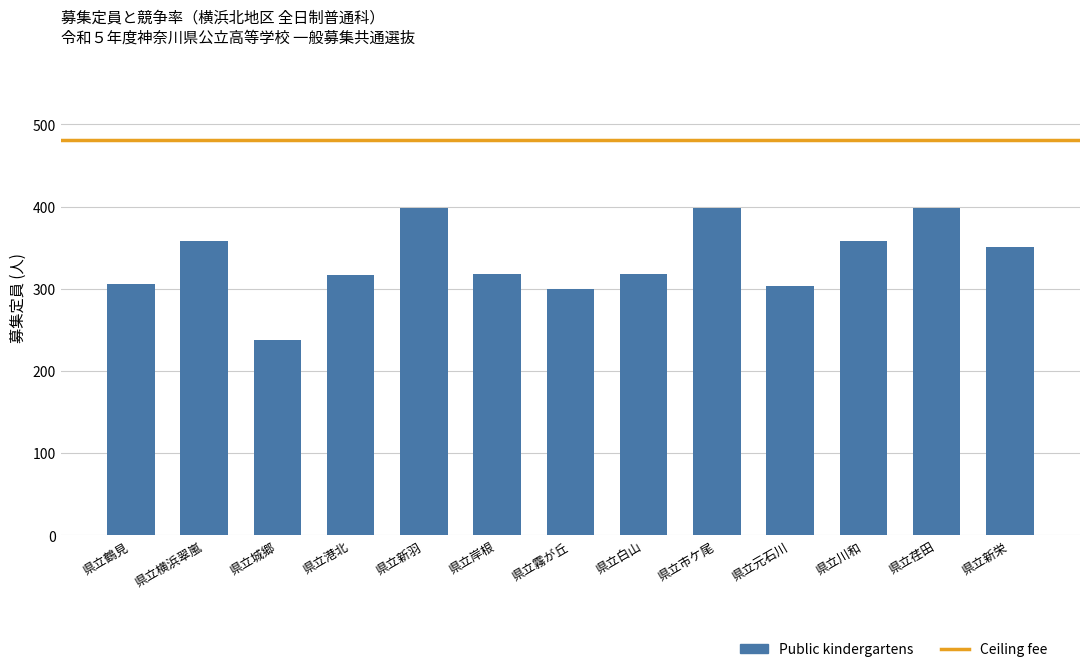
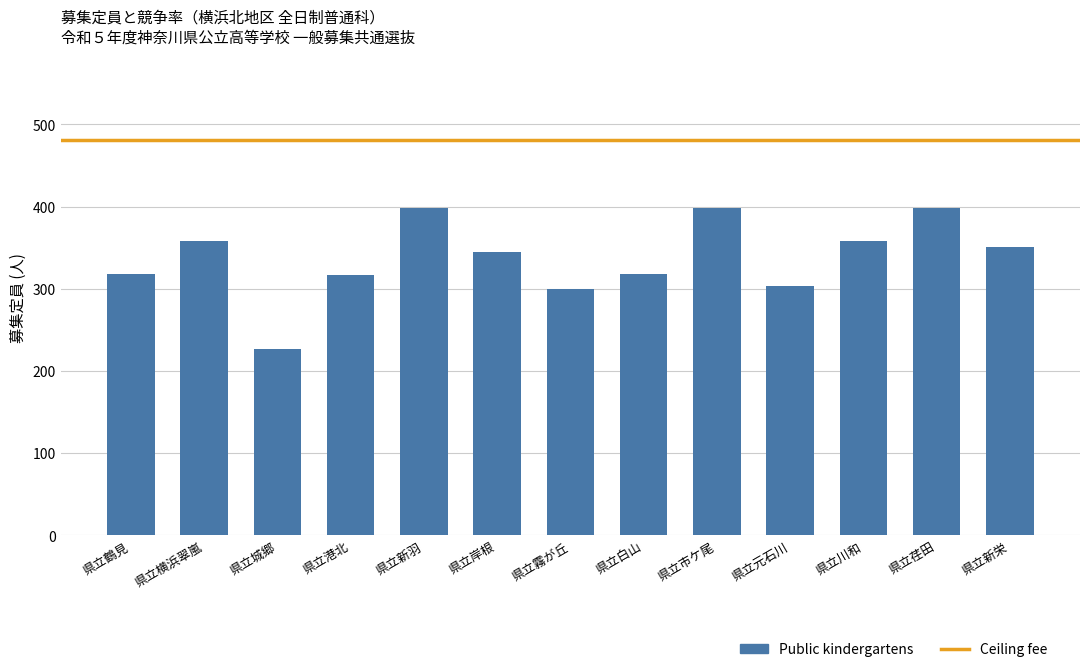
県立鶴見: 310 -> 320
県立城郷: 240 -> 230
県立岸根: 320 -> 350
